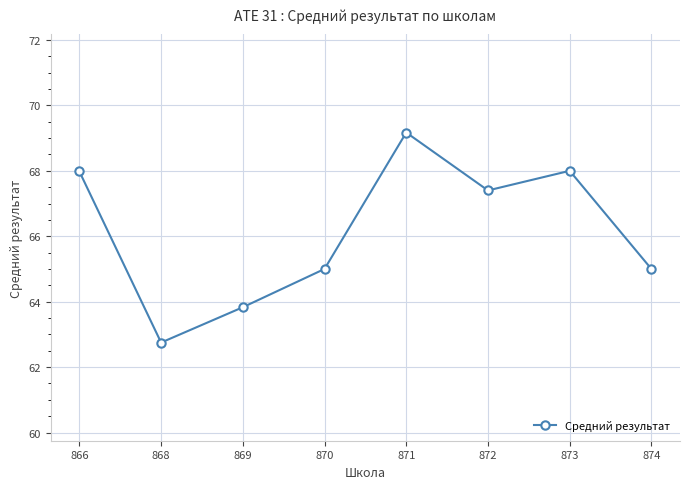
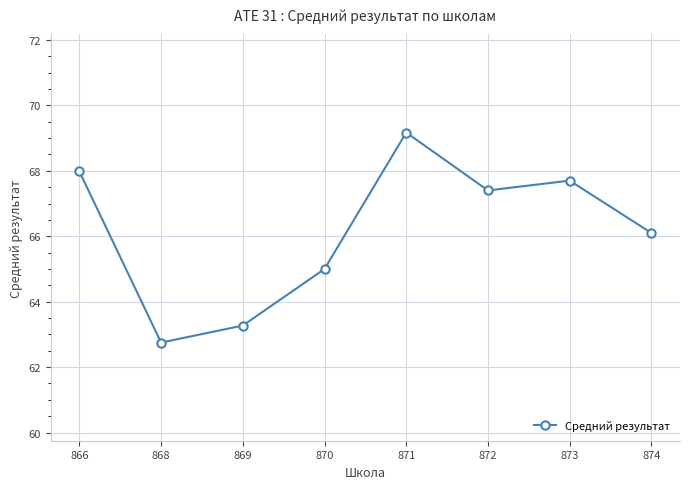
869: 63.8 -> 63.3
873: 68.0 -> 67.7
874: 65.0 -> 66.1
